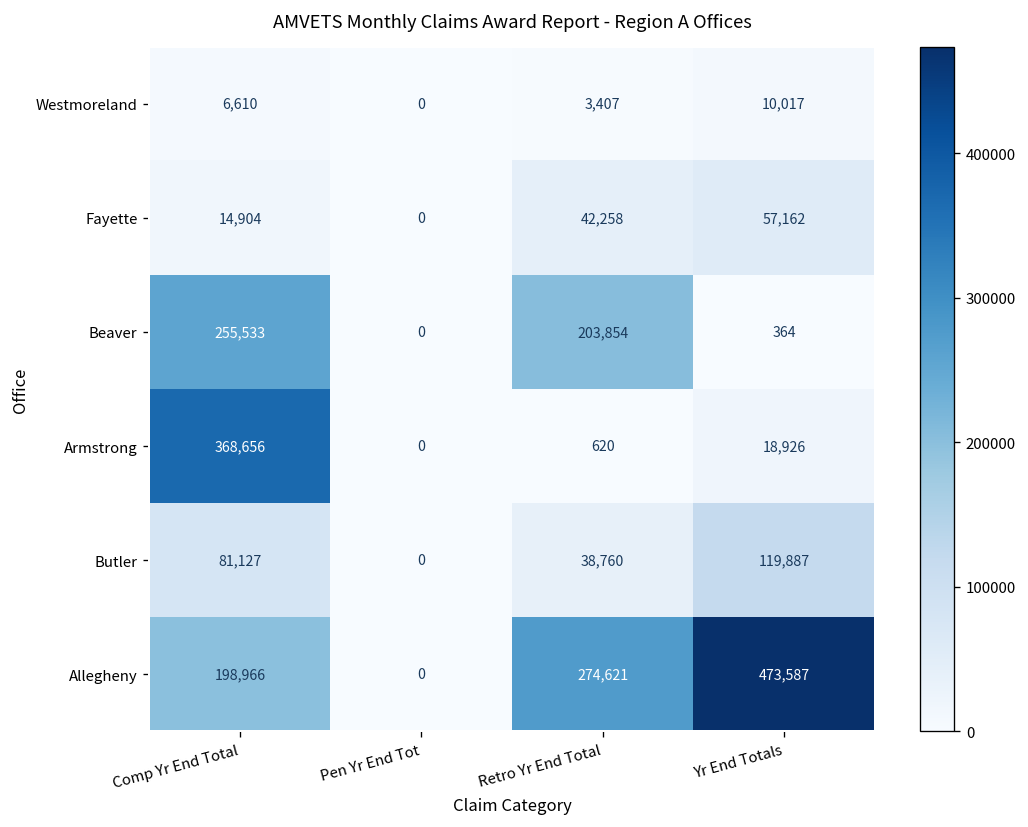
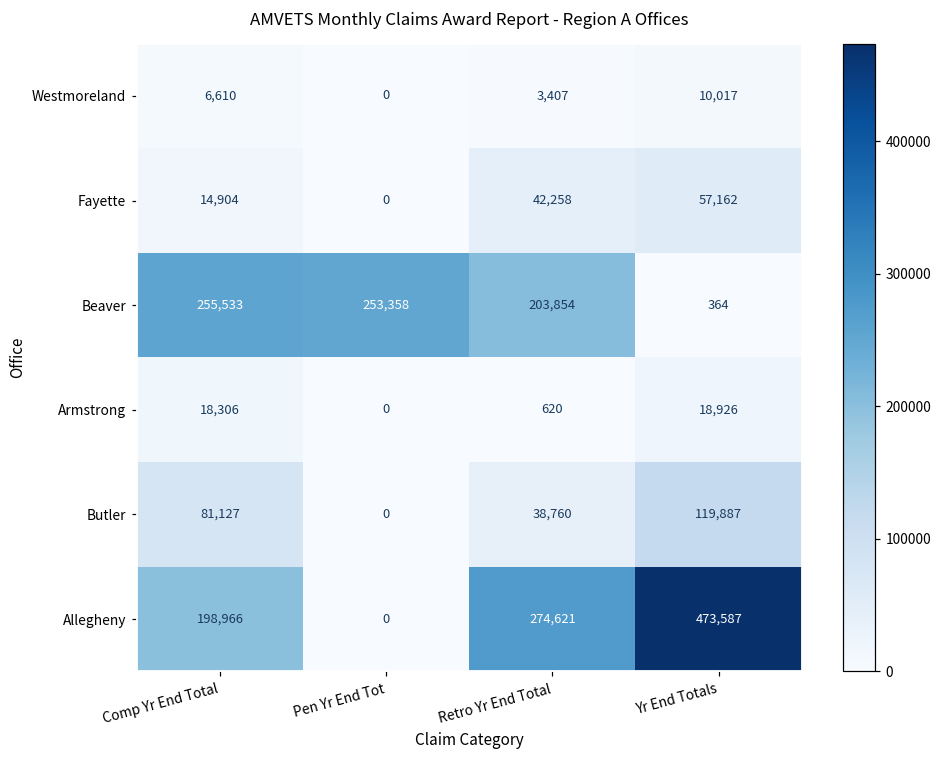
Beaver, Pen Yr End Tot: 0 -> 253,358
Armstrong, Comp Yr End Total: 368,656 -> 18,306
